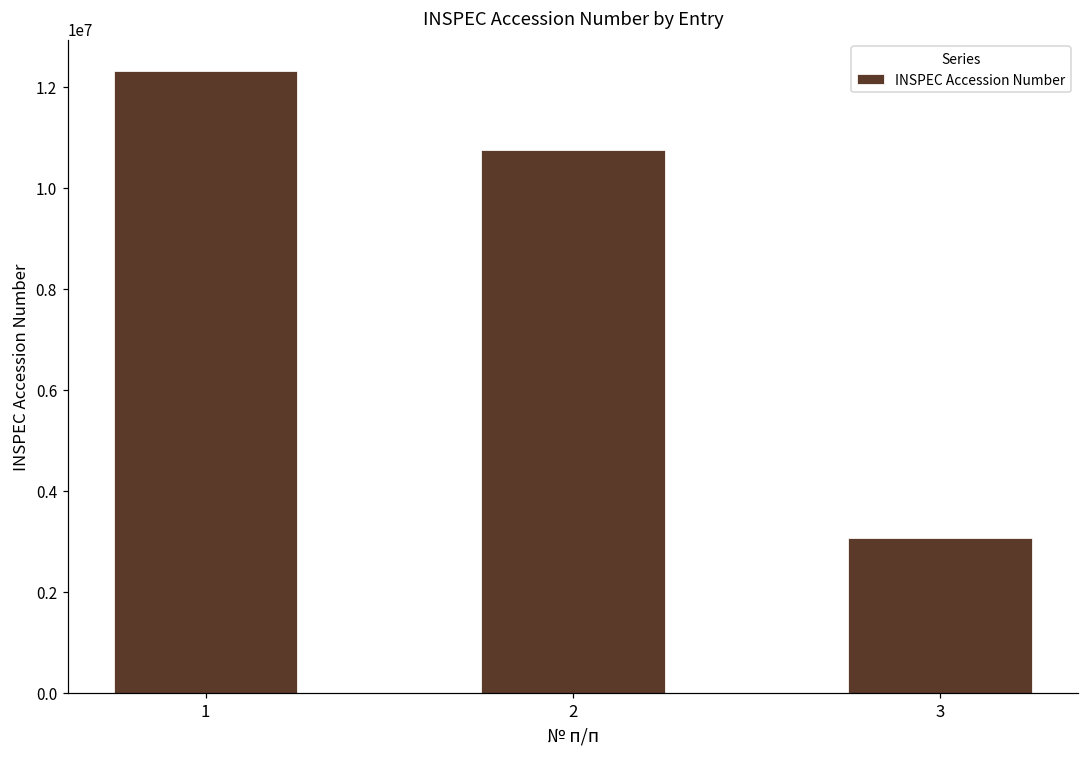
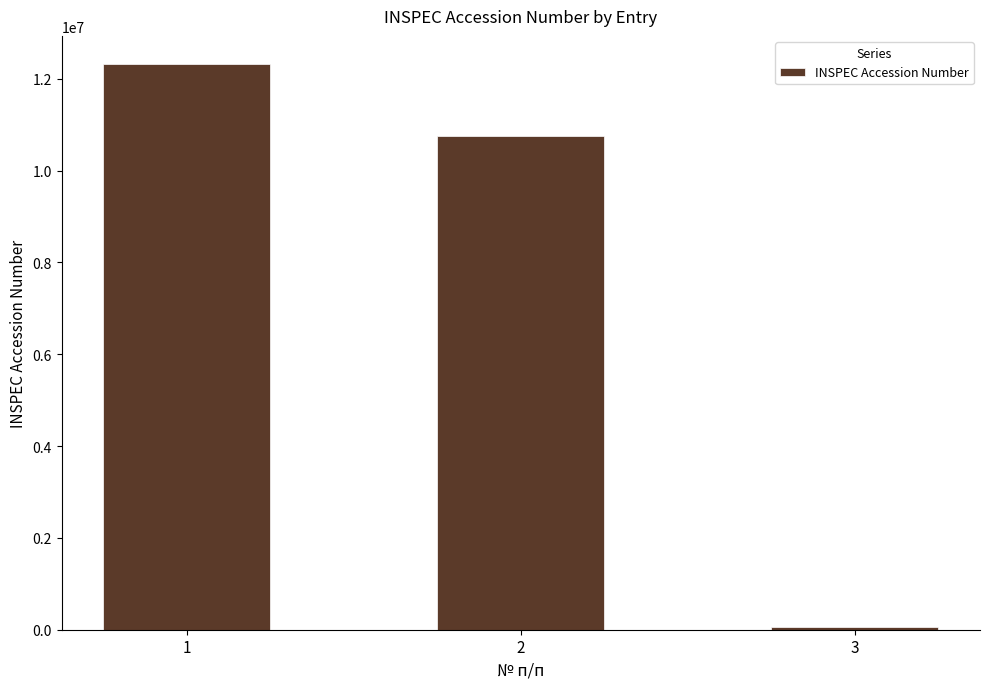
3: 3100000 -> 100000
